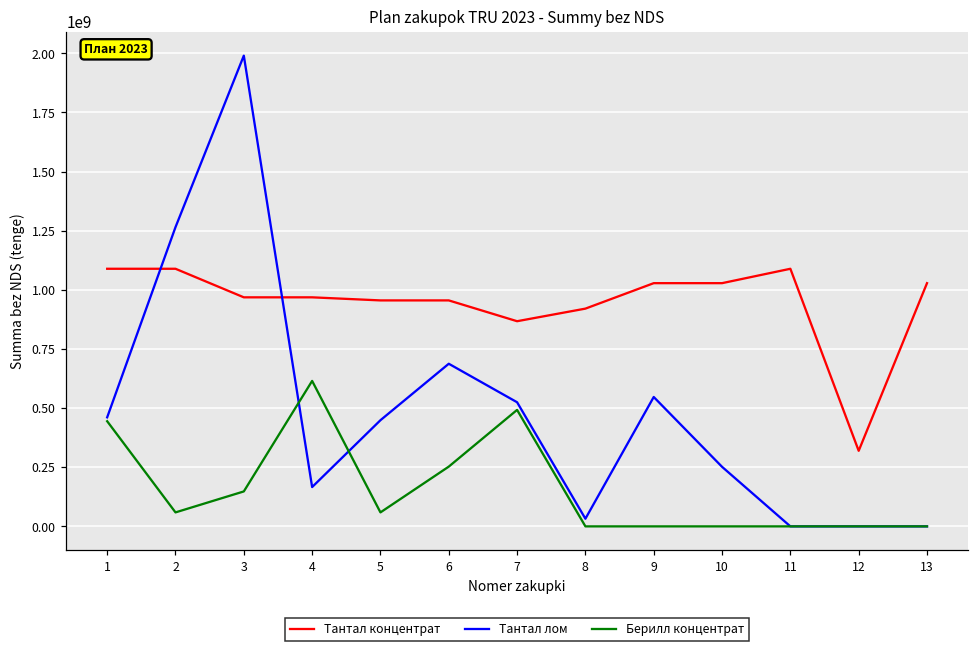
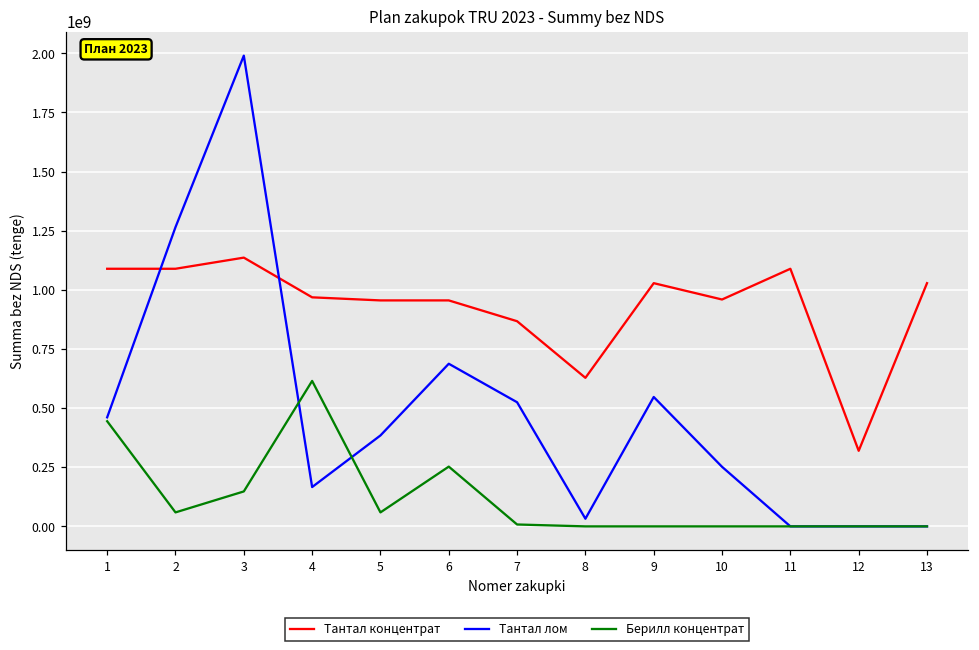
Тантал концентрат, 3: 970000000 -> 1140000000
Тантал лом, 5: 450000000 -> 380000000
Берилл концентрат, 7: 490000000 -> 10000000
Тантал концентрат, 8: 920000000 -> 630000000
Тантал концентрат, 10: 1030000000 -> 960000000
